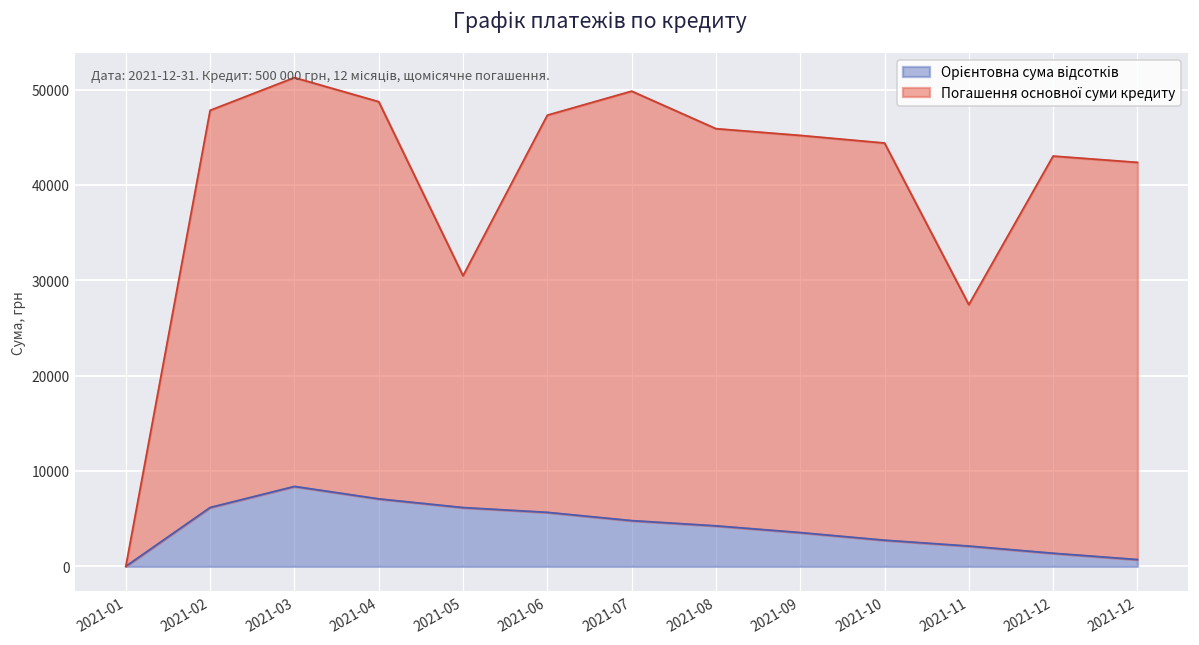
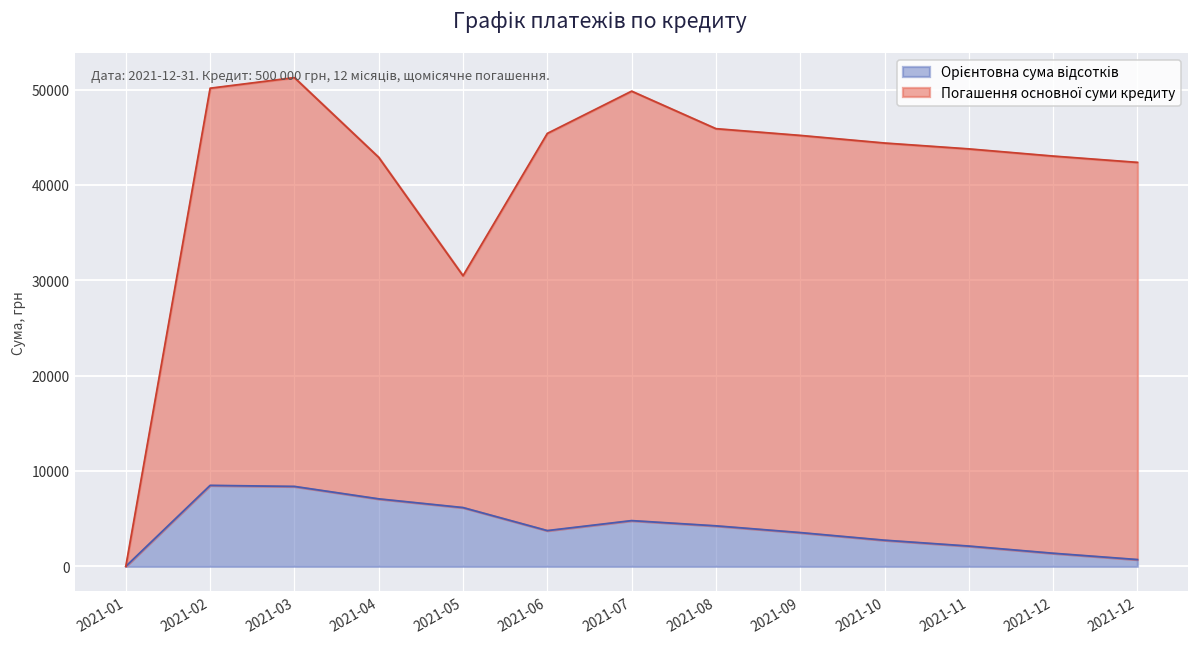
Орієнтовна сума відсотків, 2021-02: 6000 -> 8000
Погашення основної суми кредиту, 2021-04: 42000 -> 36000
Орієнтовна сума відсотків, 2021-06: 6000 -> 4000
Погашення основної суми кредиту, 2021-11: 25000 -> 42000
